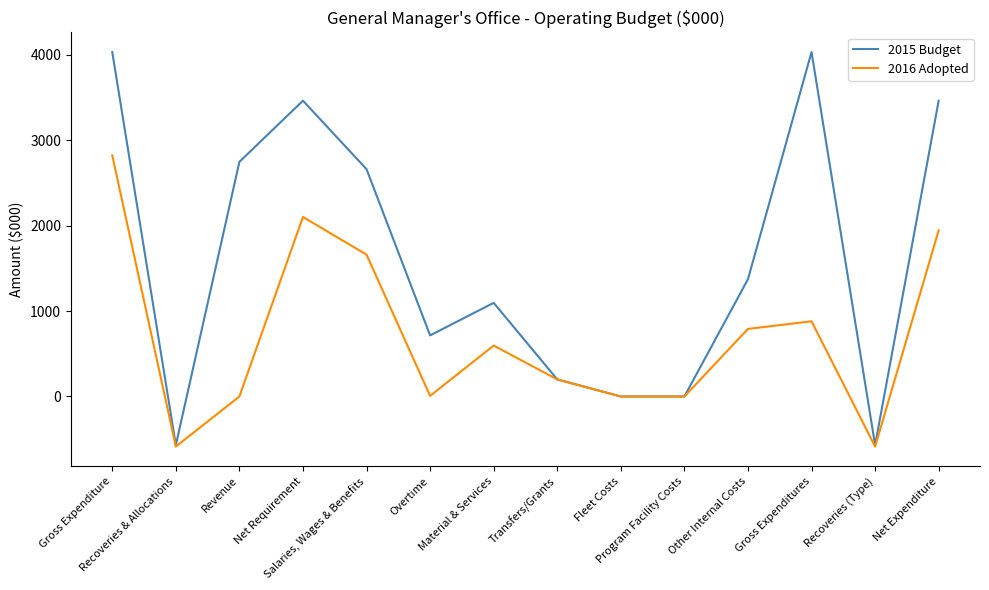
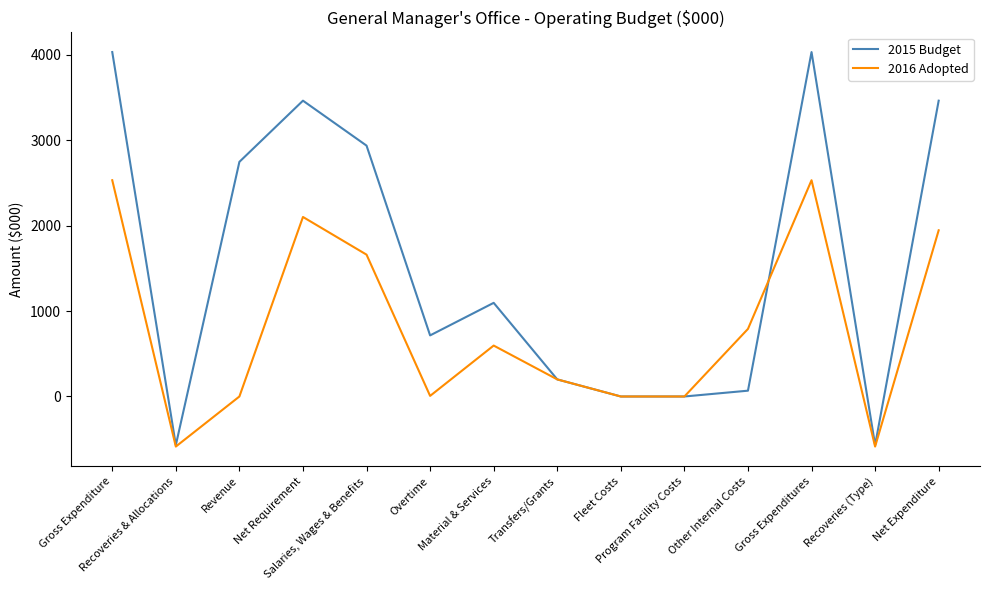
2016 Adopted, Gross Expenditure: 2800 -> 2500
2015 Budget, Salaries, Wages & Benefits: 2700 -> 2900
2015 Budget, Other Internal Costs: 1400 -> 100
2016 Adopted, Gross Expenditures: 900 -> 2500
